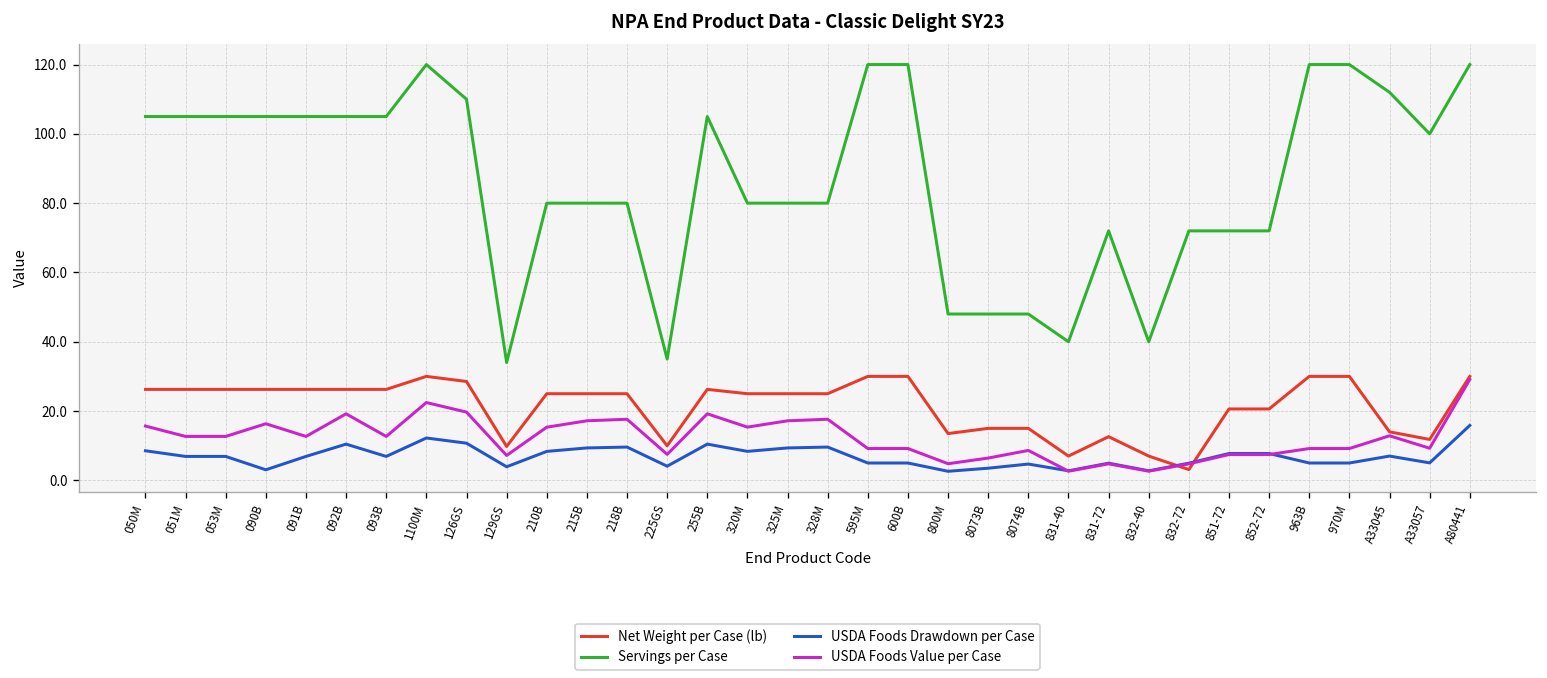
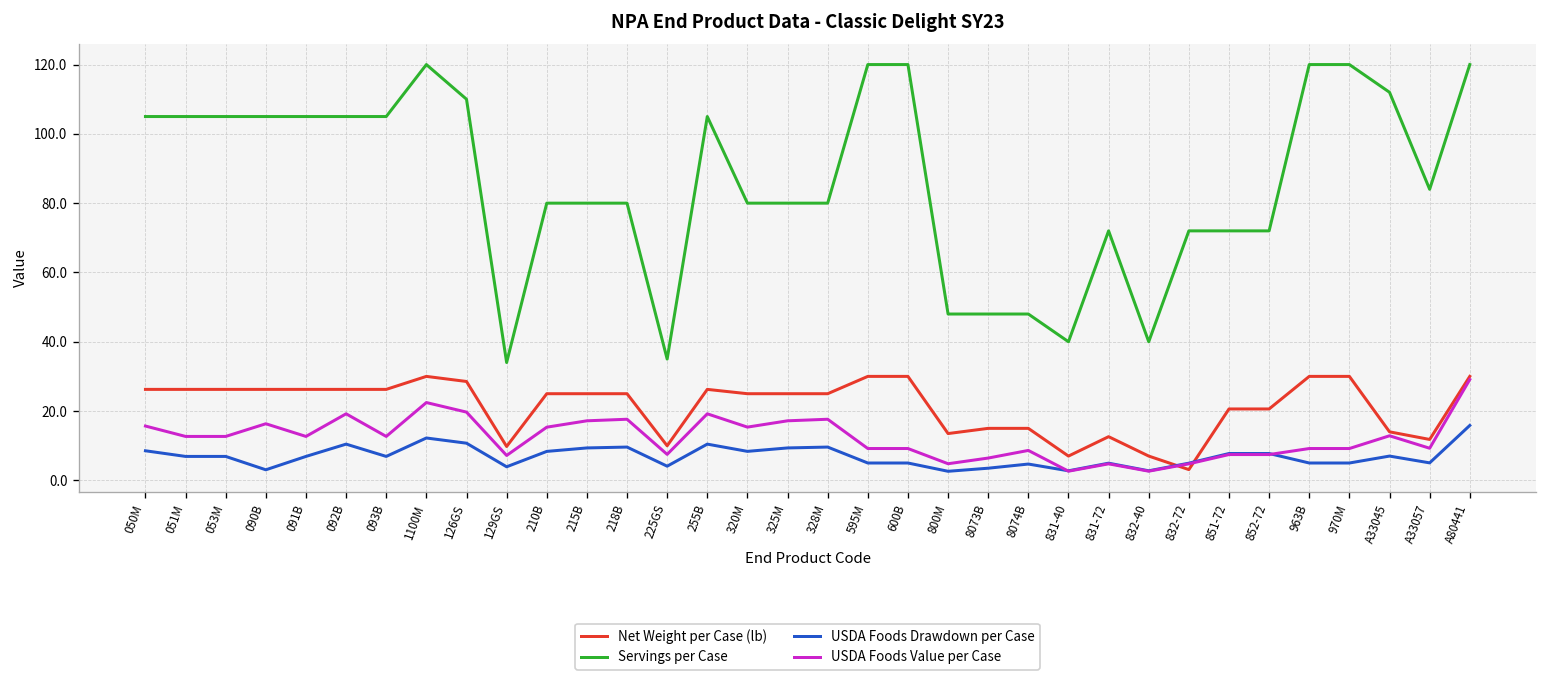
Servings per Case, A33057: 100 -> 84
